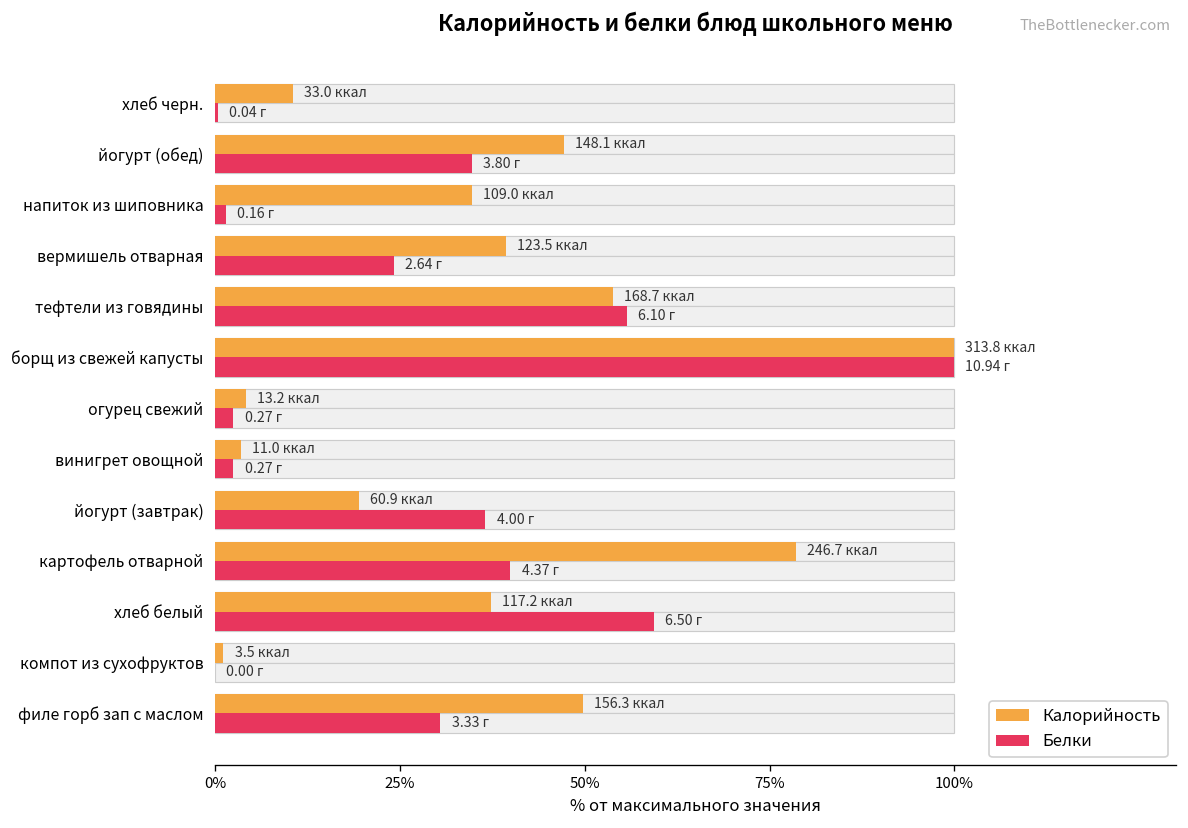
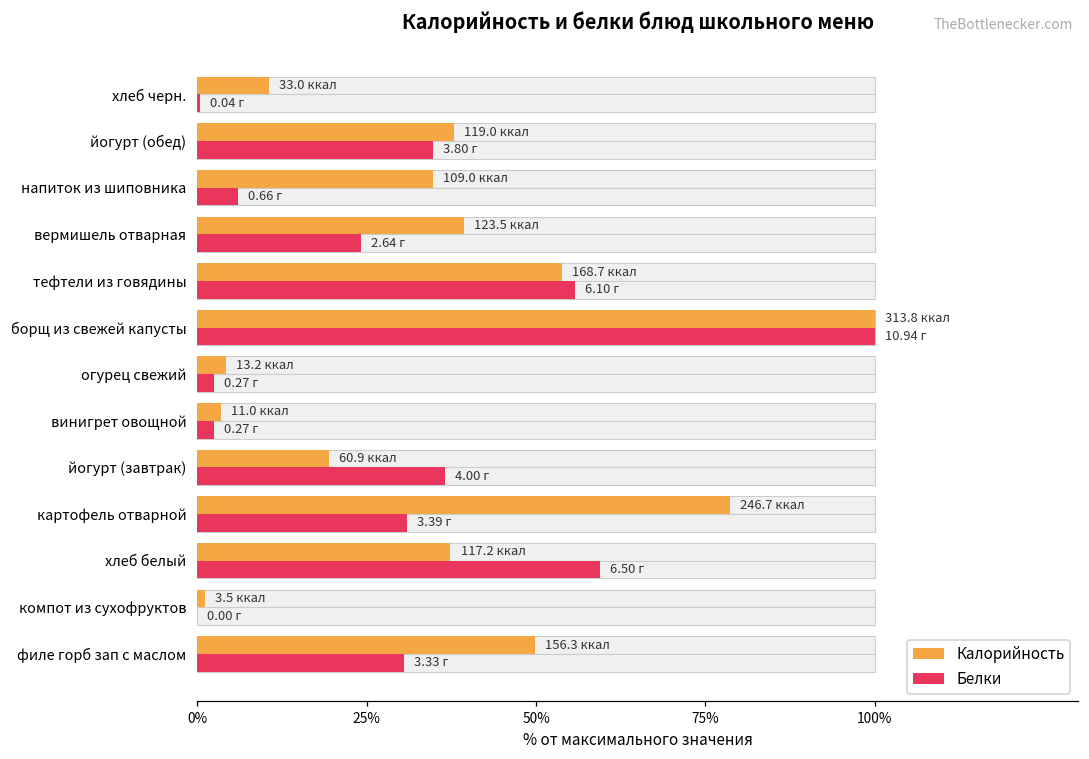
Калорийность, йогурт (обед): 148.1 -> 119.0
Белки, напиток из шиповника: 0.16 -> 0.66
Белки, картофель отварной: 4.37 -> 3.39
